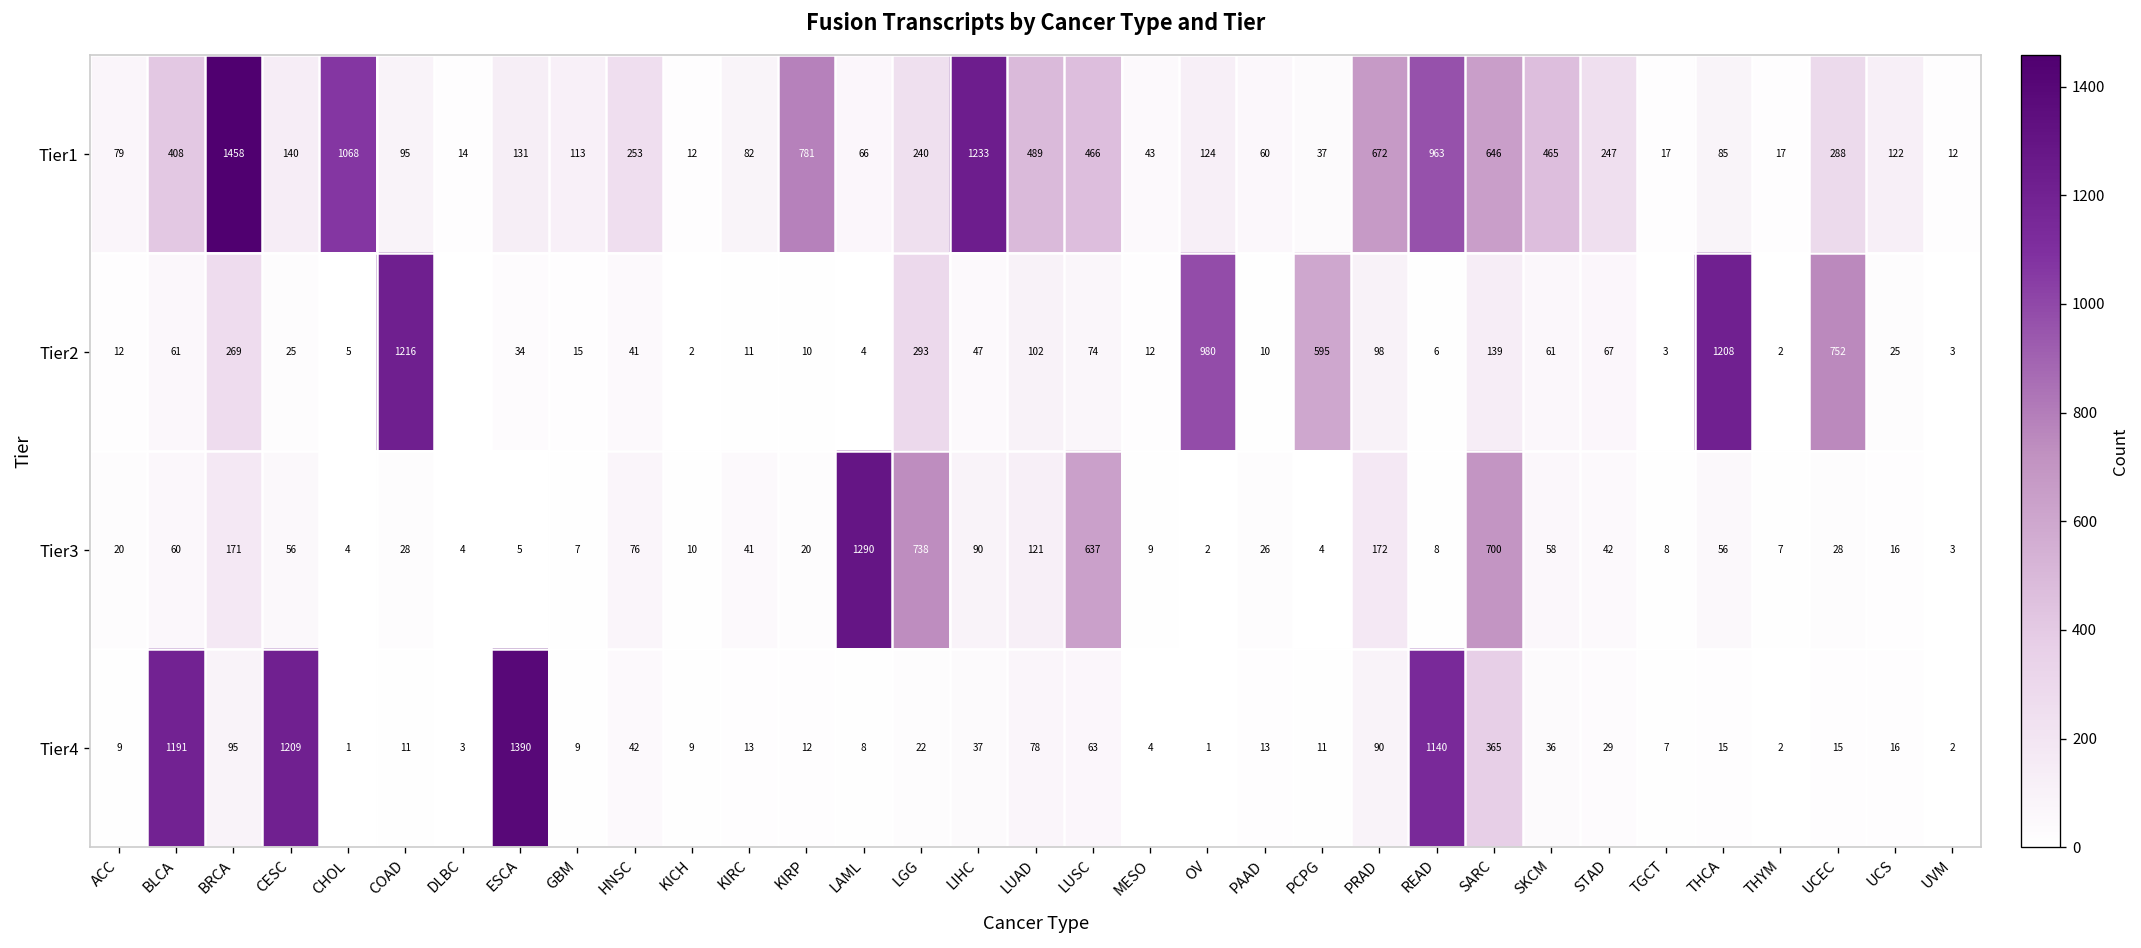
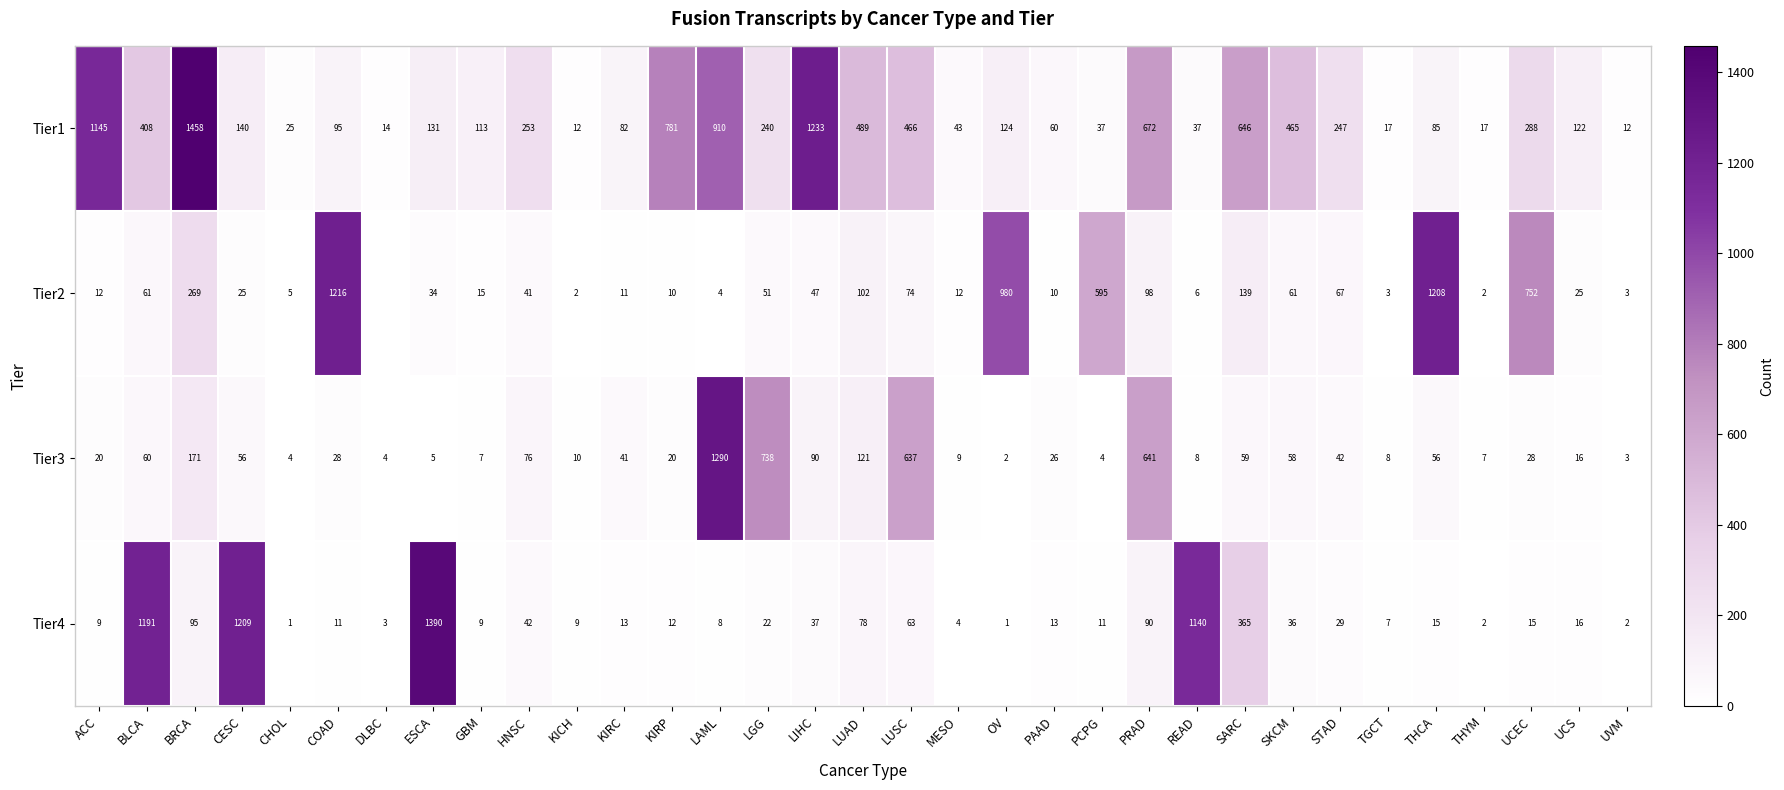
Tier1, ACC: 79 -> 1145
Tier1, CHOL: 1068 -> 25
Tier1, LAML: 66 -> 910
Tier1, READ: 963 -> 37
Tier2, LGG: 293 -> 51
Tier3, PRAD: 172 -> 641
Tier3, SARC: 700 -> 59
